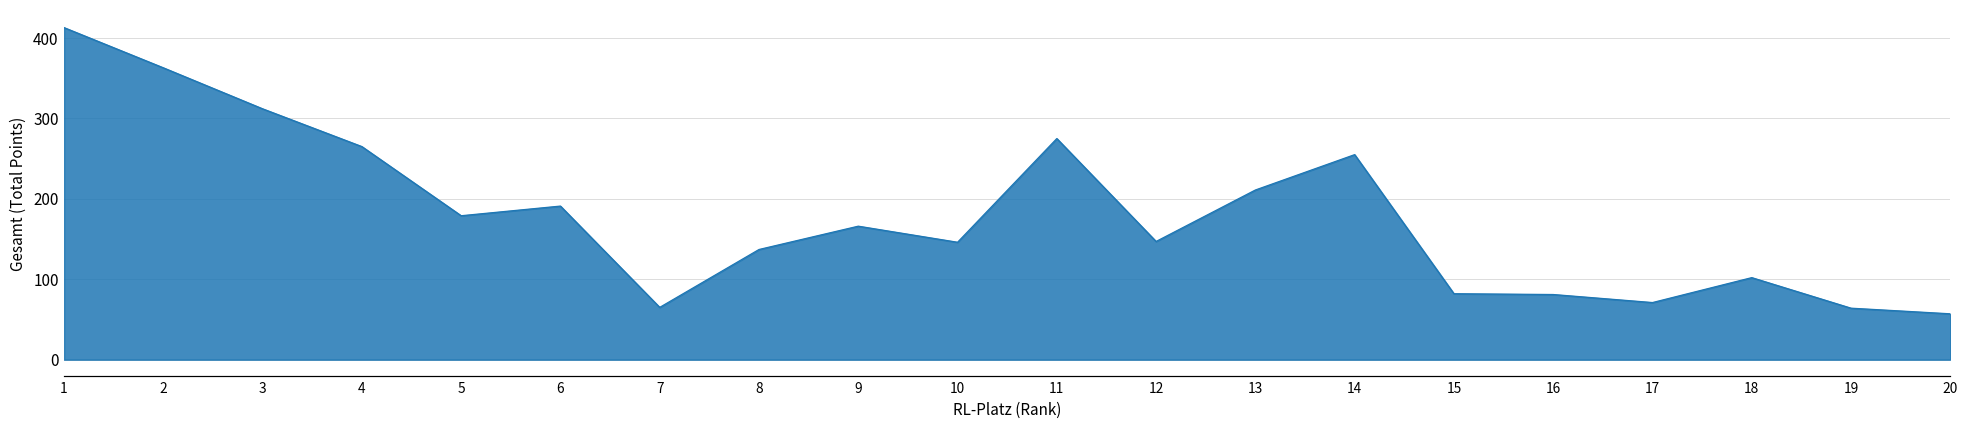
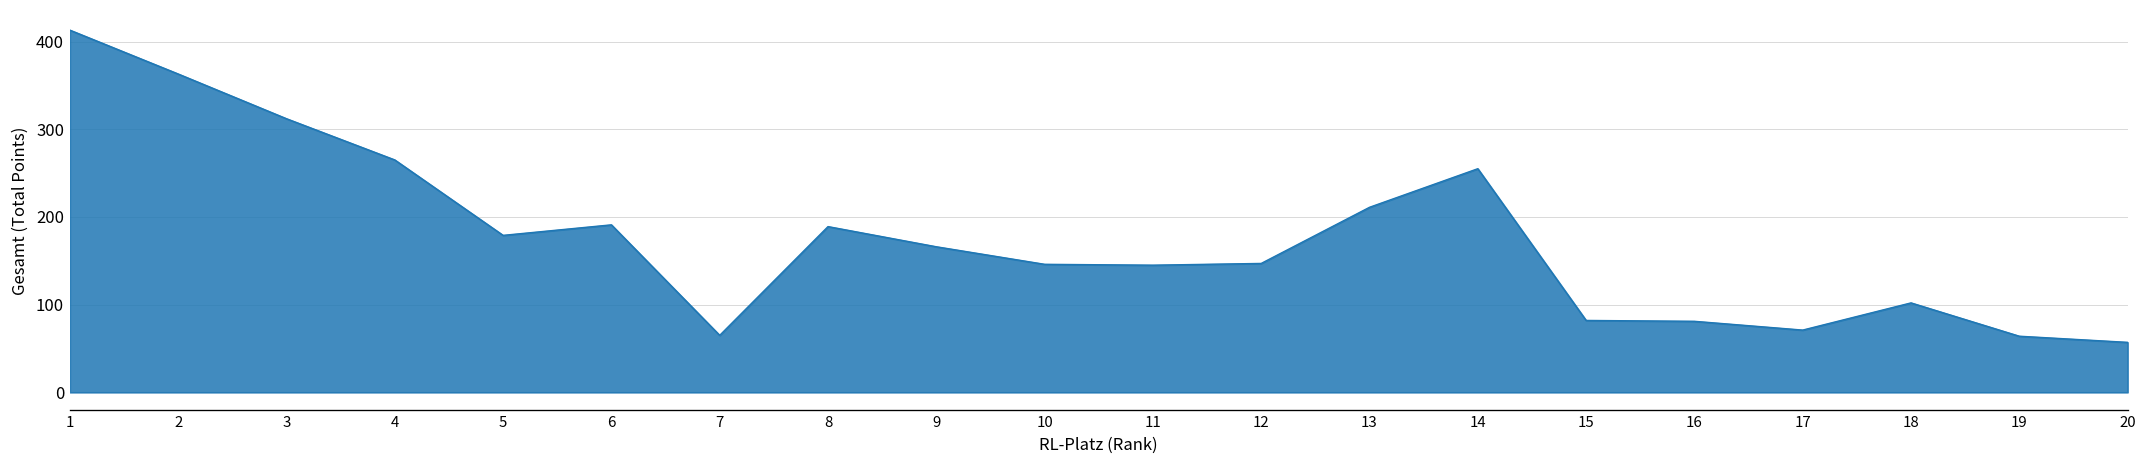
8: 140 -> 190
11: 280 -> 150
